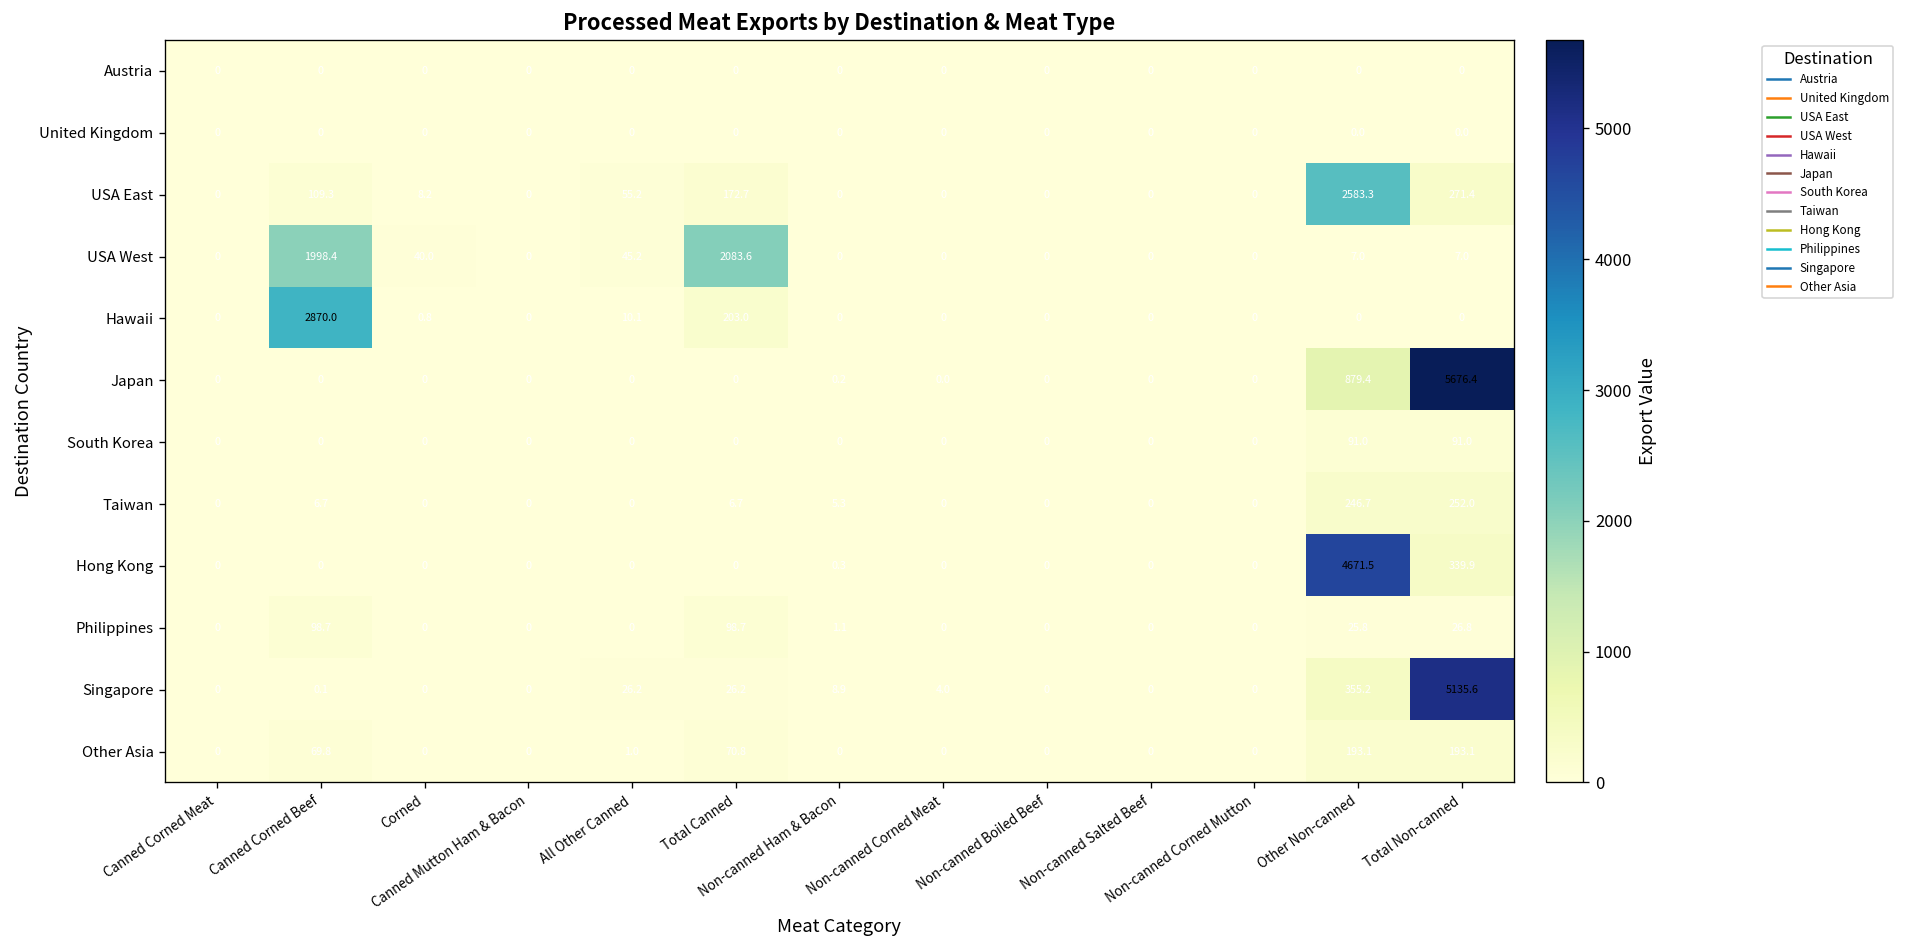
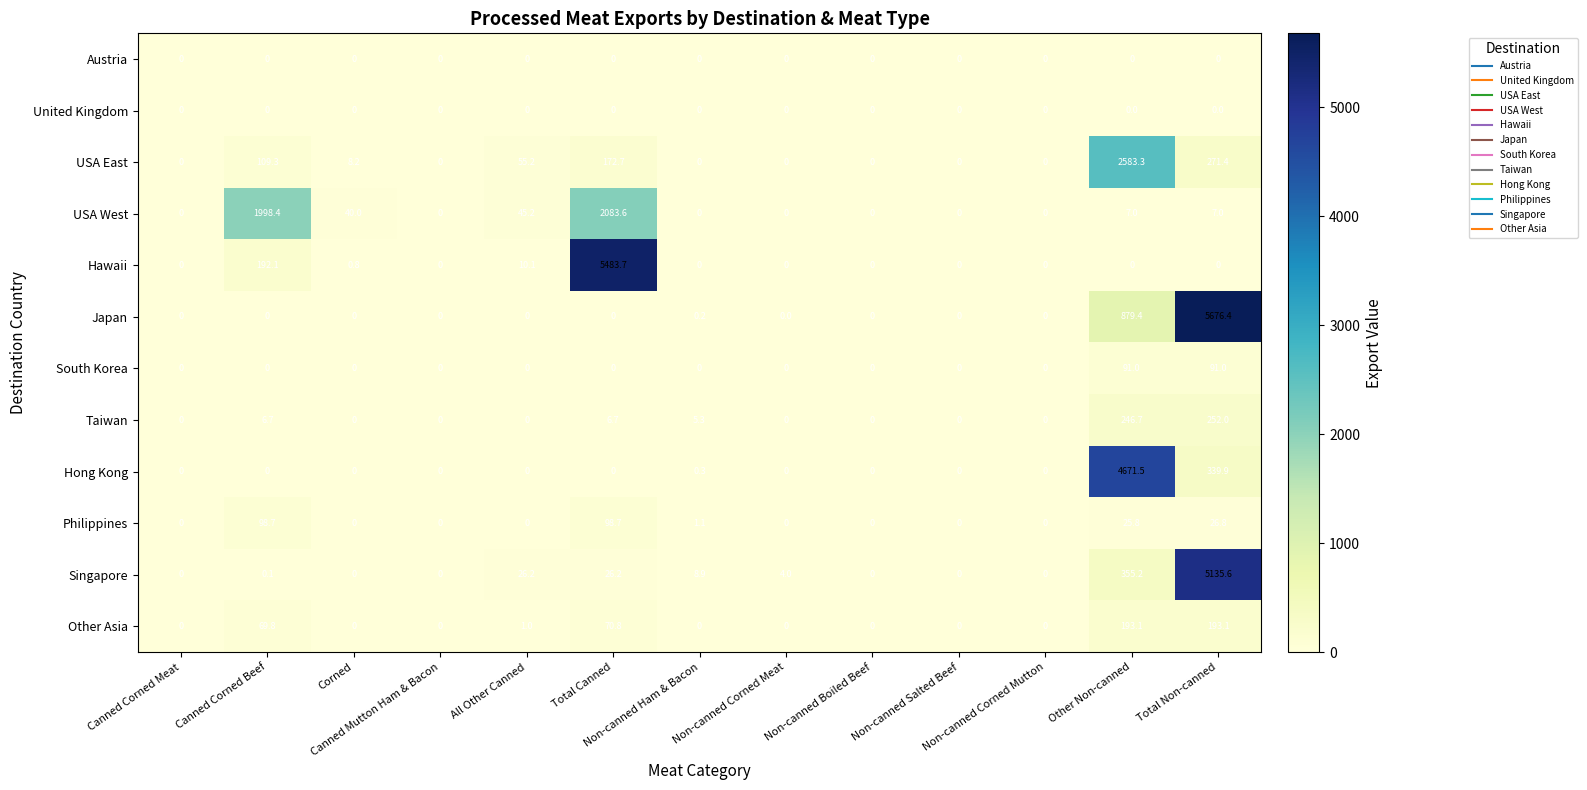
Hawaii, Canned Corned Beef: 2870.0 -> 192.1
Hawaii, Total Canned: 203.0 -> 5483.7
